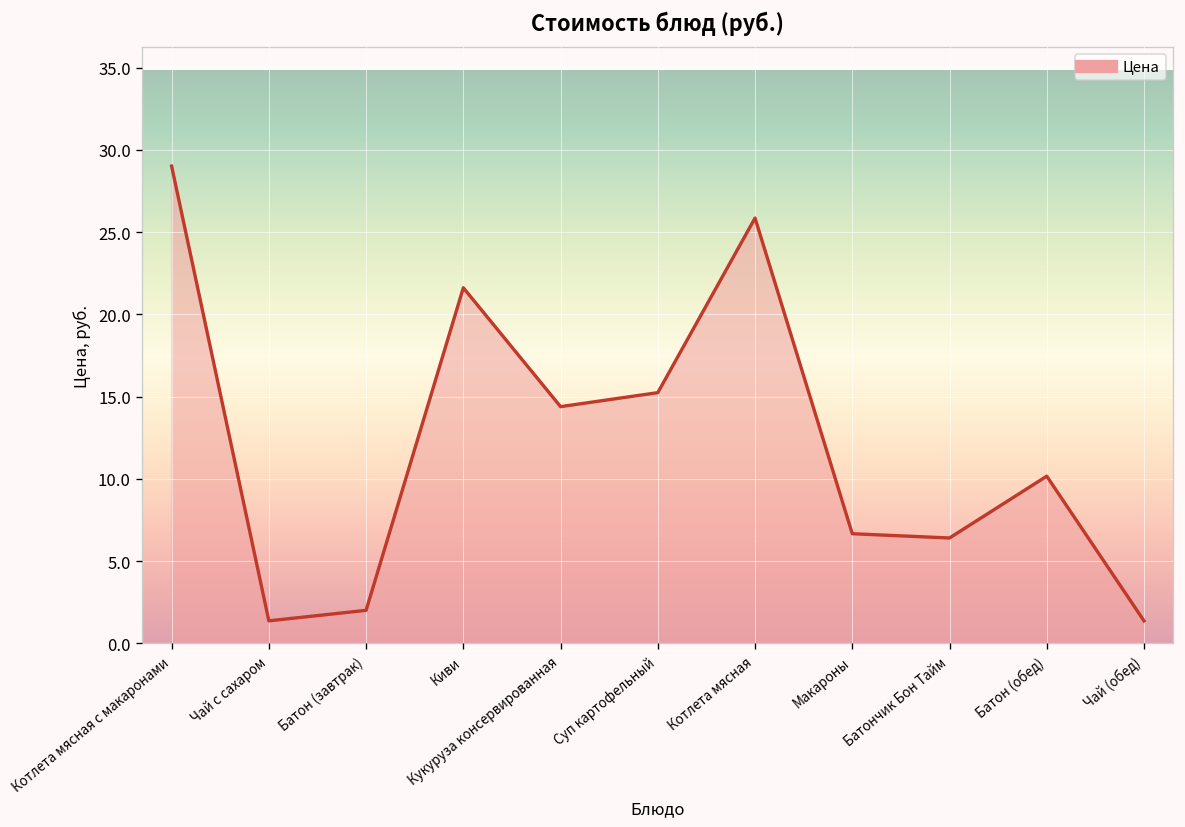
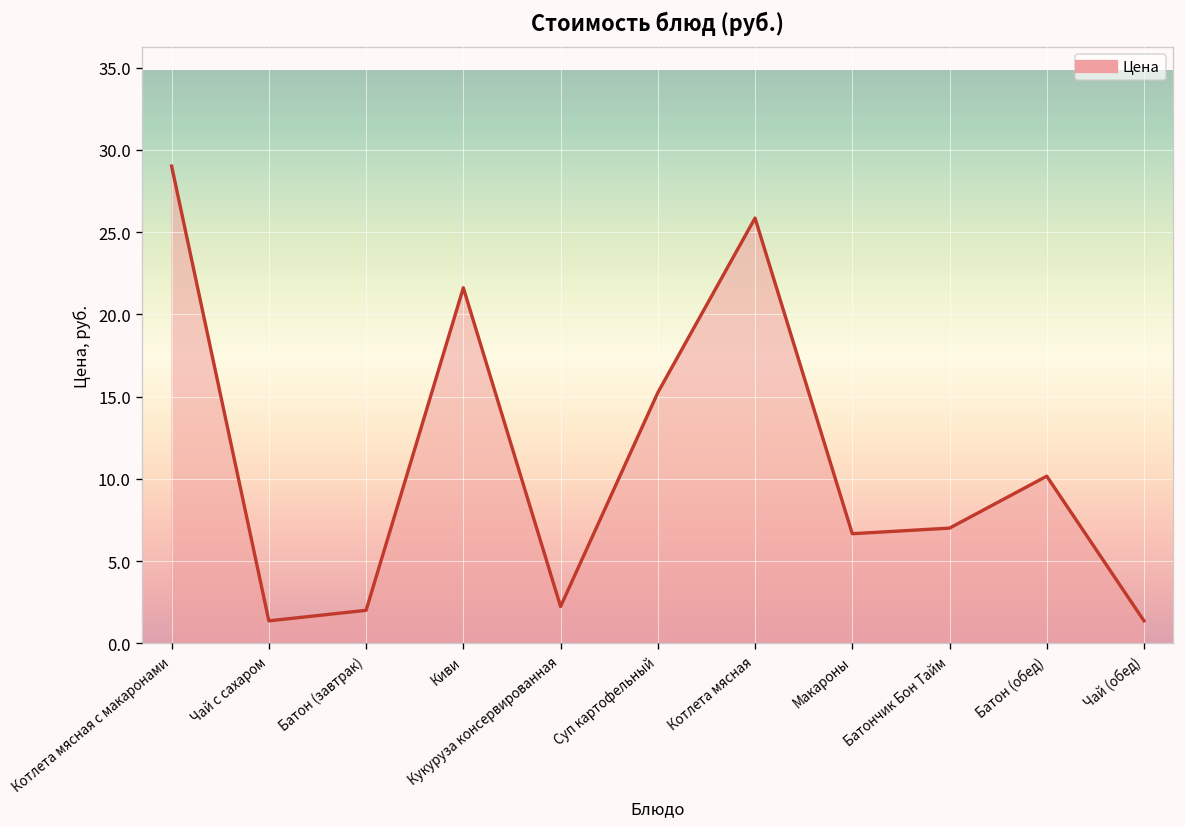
Кукуруза консервированная: 14.4 -> 2.2
Батончик Бон Тайм: 6.4 -> 7.0
